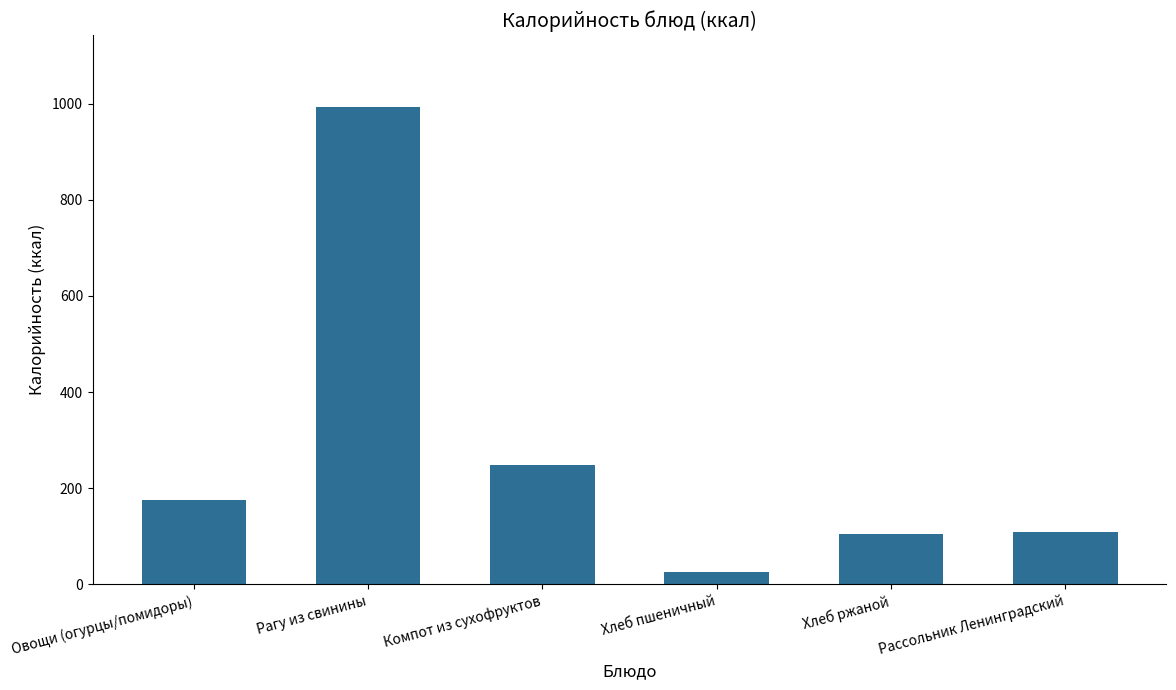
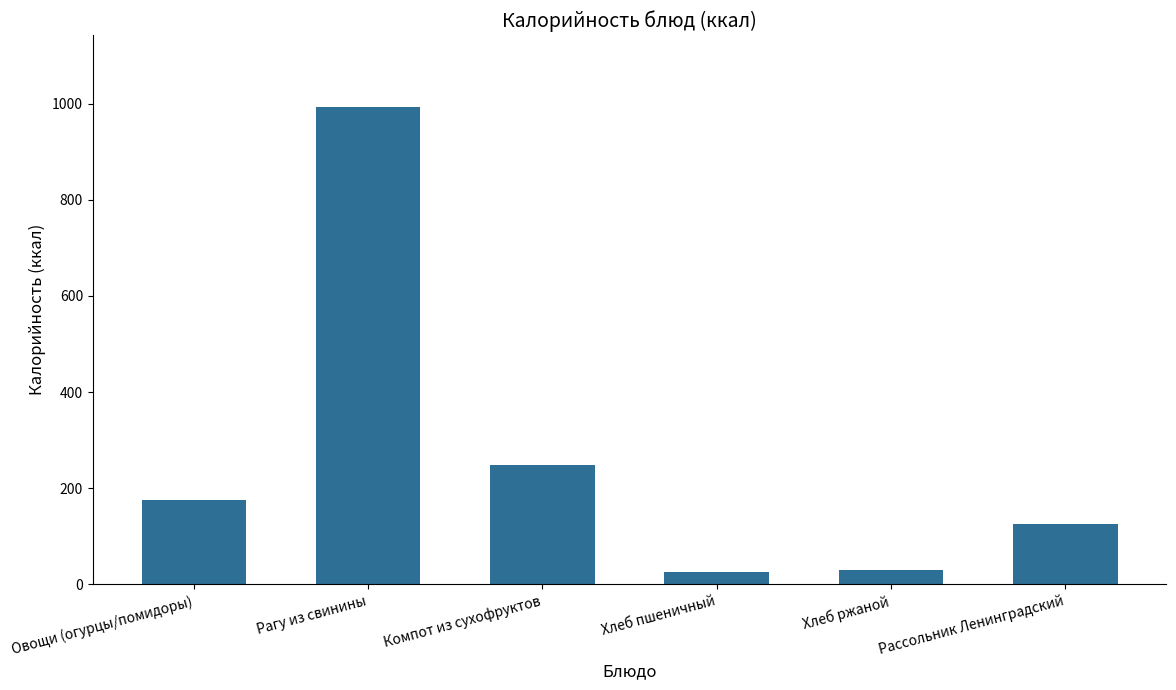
Хлеб ржаной: 110 -> 30
Рассольник Ленинградский: 110 -> 130
